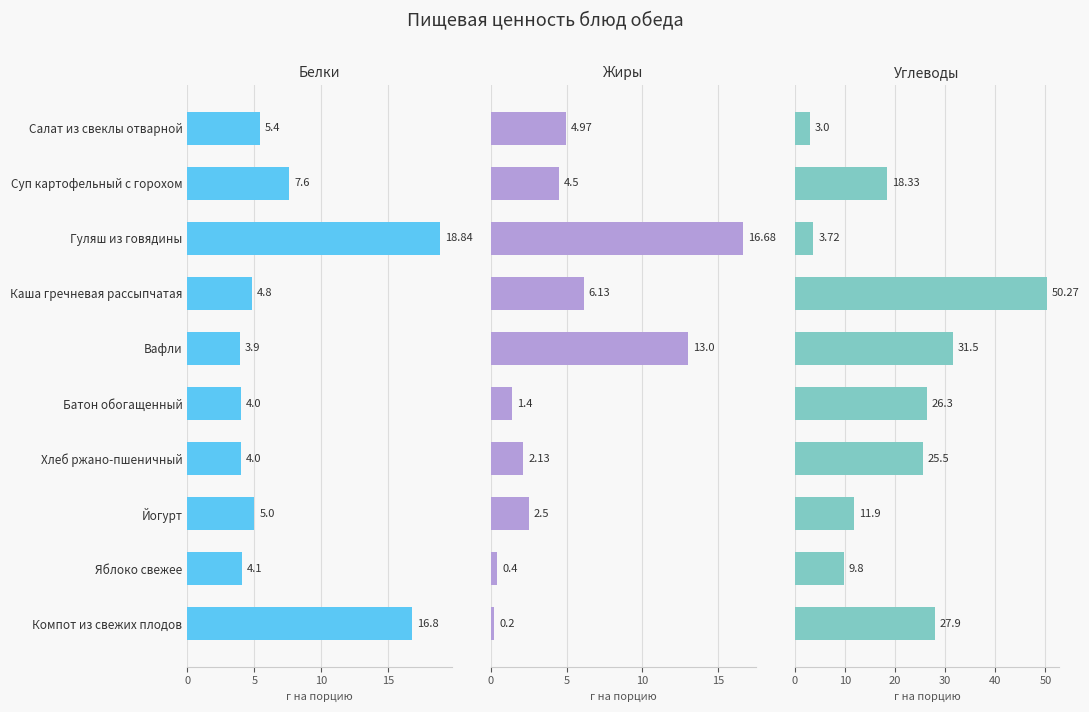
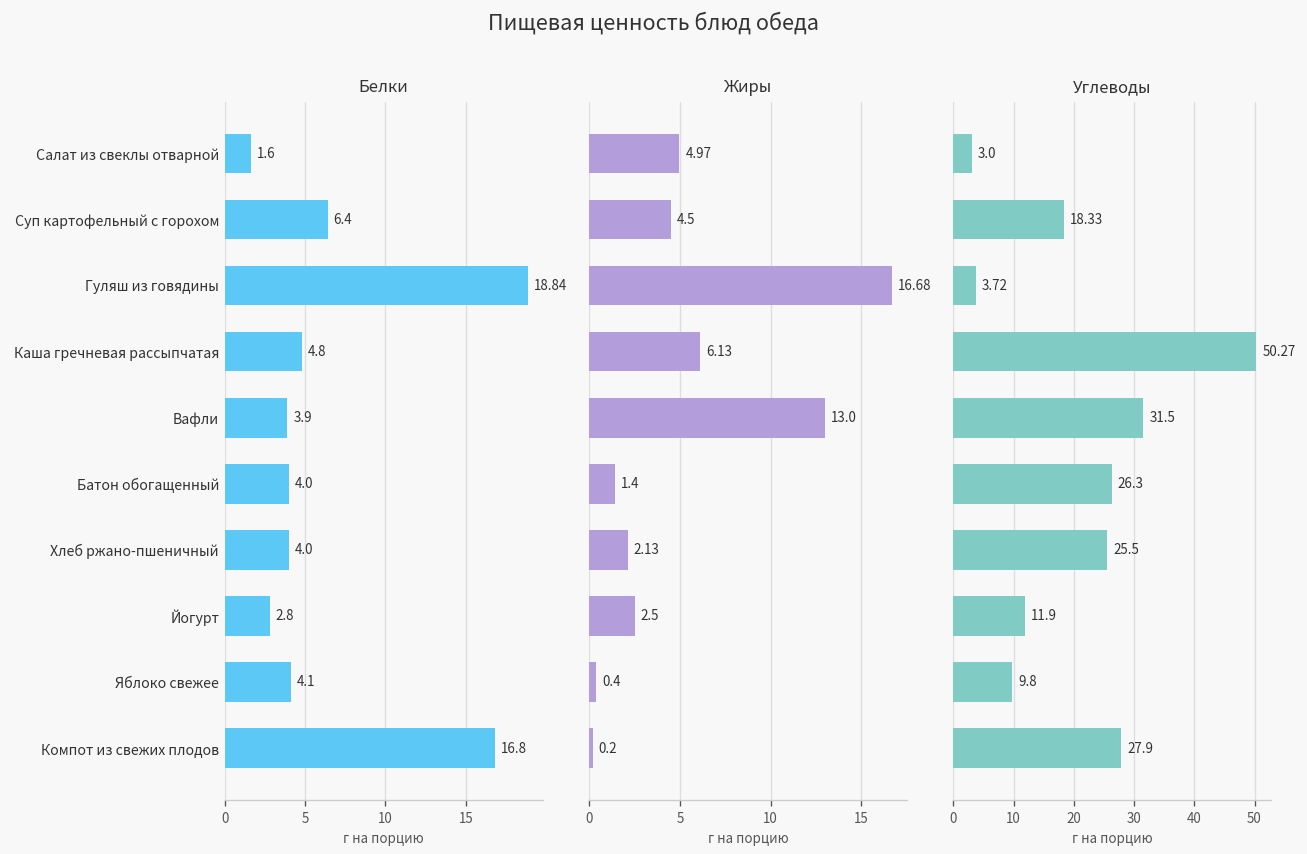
Белки, Салат из свеклы отварной: 5.4 -> 1.6
Белки, Суп картофельный с горохом: 7.6 -> 6.4
Белки, Йогурт: 5.0 -> 2.8
